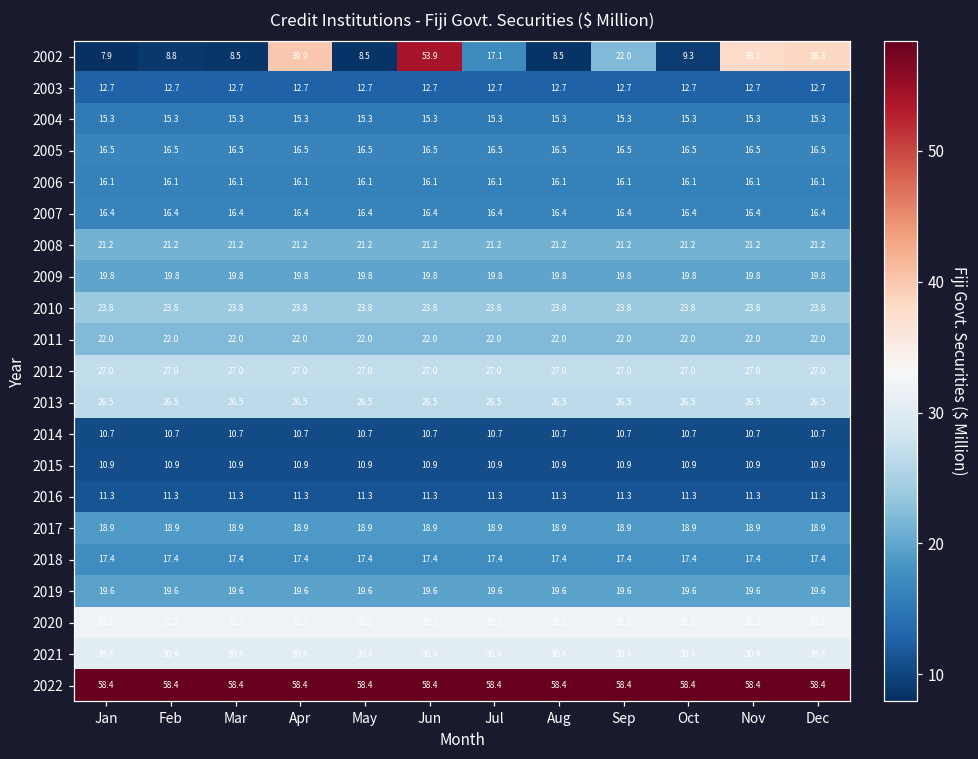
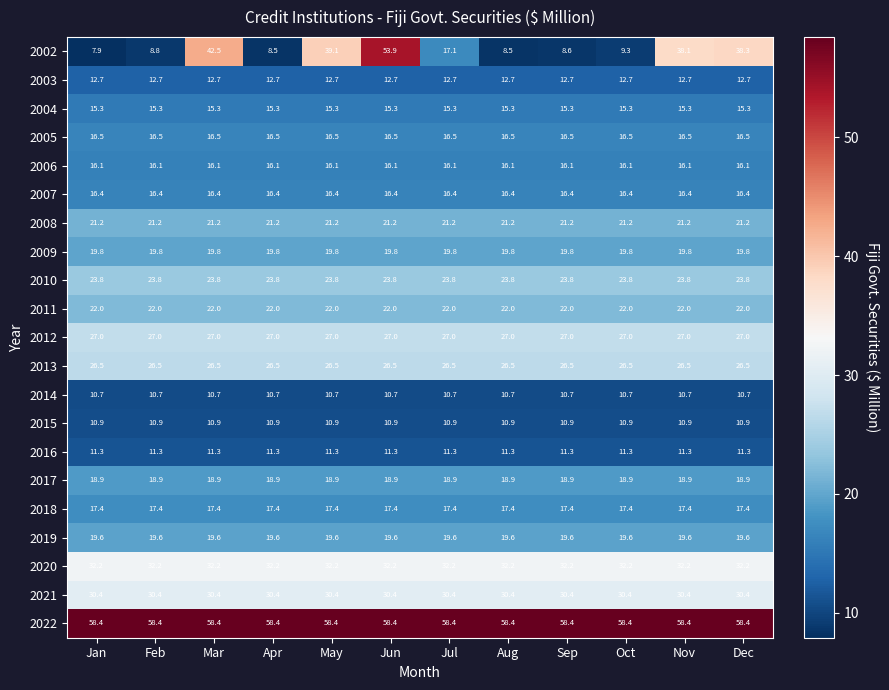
2002, Mar: 8.5 -> 42.5
2002, Apr: 39.9 -> 8.5
2002, May: 8.5 -> 39.1
2002, Sep: 22.0 -> 8.6
